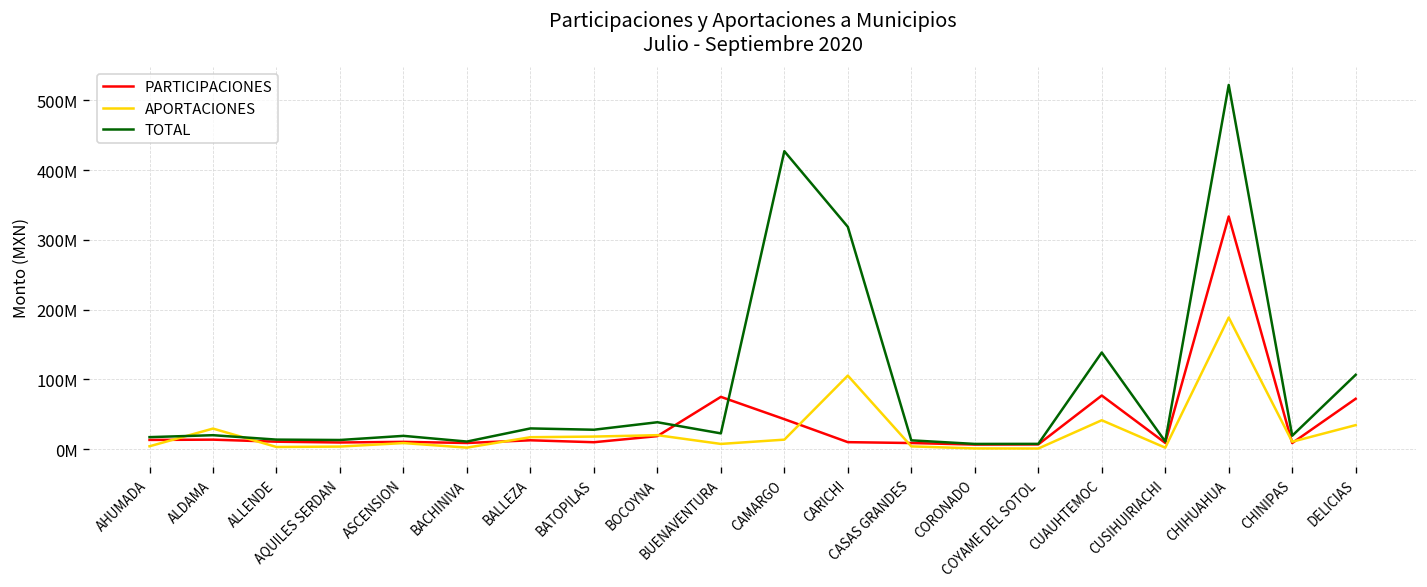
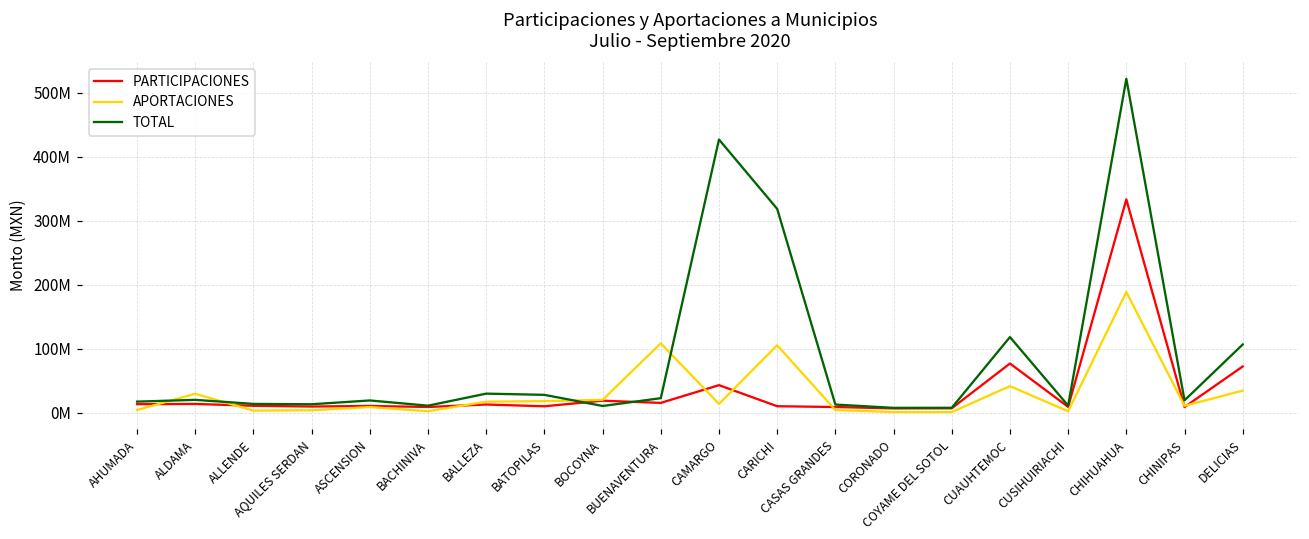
TOTAL, BOCOYNA: 40000000 -> 10000000
PARTICIPACIONES, BUENAVENTURA: 70000000 -> 20000000
APORTACIONES, BUENAVENTURA: 10000000 -> 110000000
TOTAL, CUAUHTEMOC: 140000000 -> 120000000
